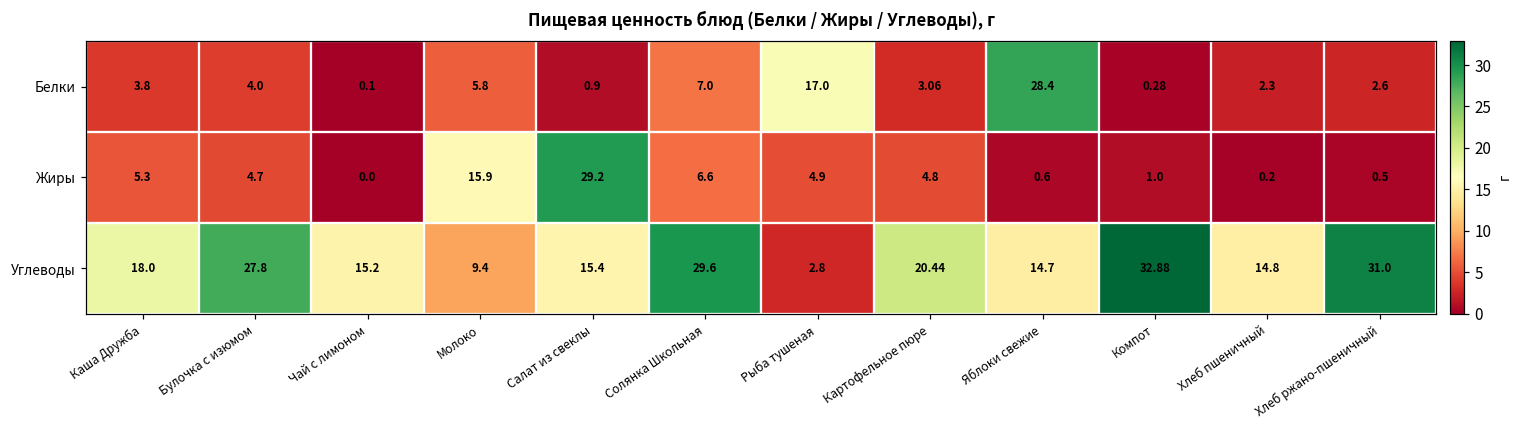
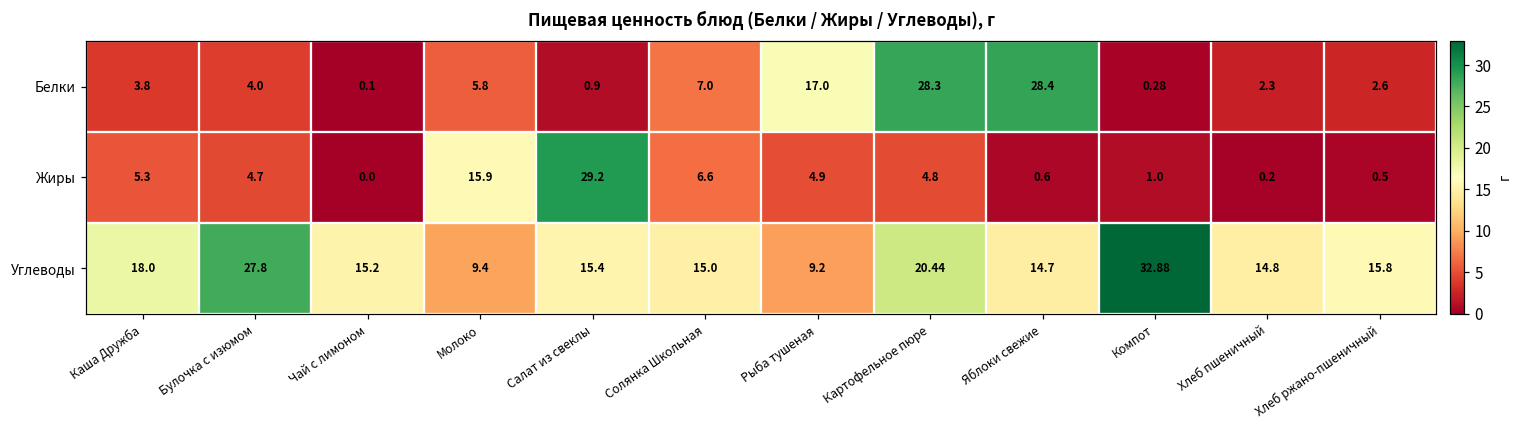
Белки, Картофельное пюре: 3.06 -> 28.3
Углеводы, Солянка Школьная: 29.6 -> 15.0
Углеводы, Рыба тушеная: 2.8 -> 9.2
Углеводы, Хлеб ржано-пшеничный: 31.0 -> 15.8
